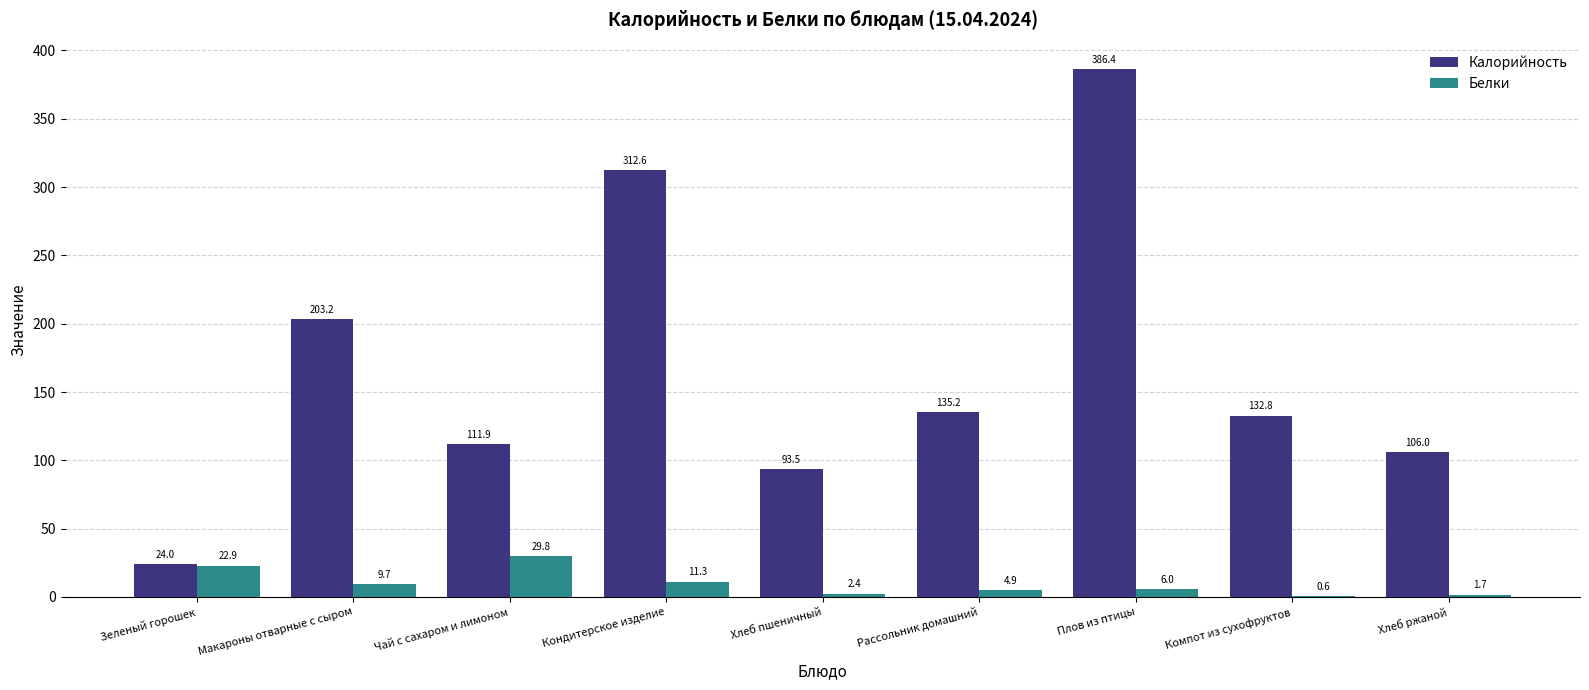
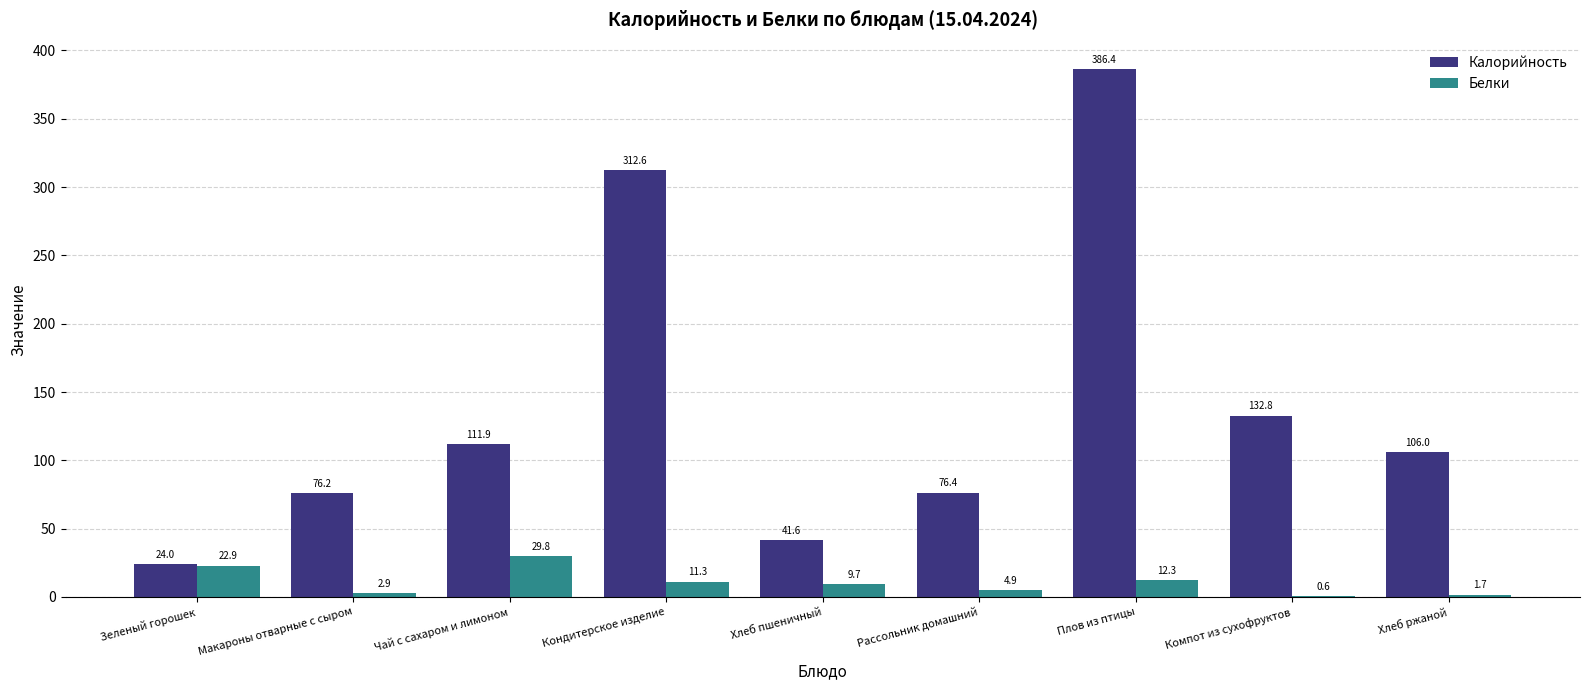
Калорийность, Макароны отварные с сыром: 203.2 -> 76.2
Белки, Макароны отварные с сыром: 9.7 -> 2.9
Калорийность, Хлеб пшеничный: 93.5 -> 41.6
Белки, Хлеб пшеничный: 2.4 -> 9.7
Калорийность, Рассольник домашний: 135.2 -> 76.4
Белки, Плов из птицы: 6.0 -> 12.3
